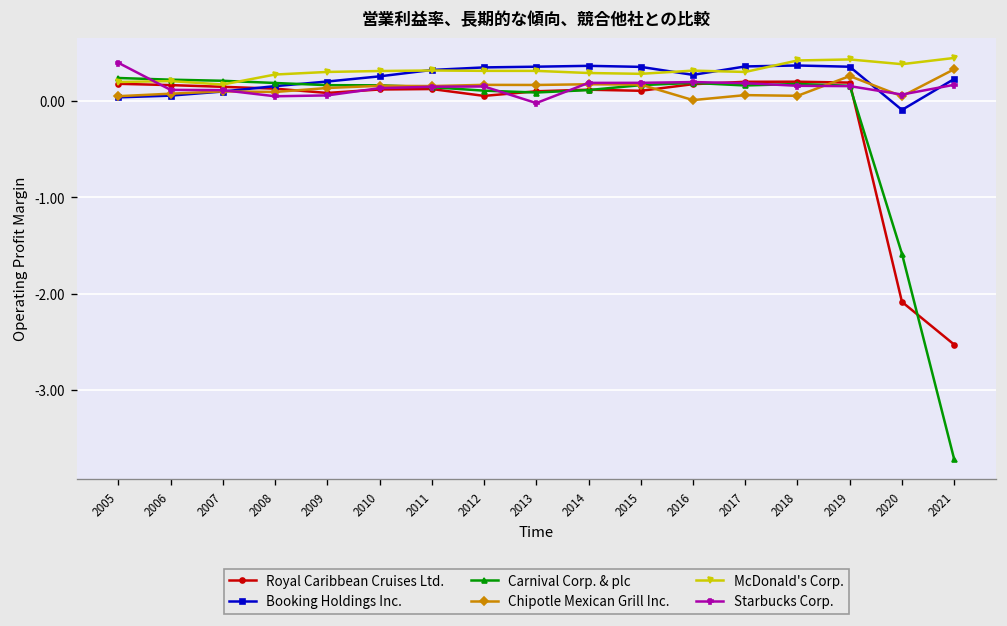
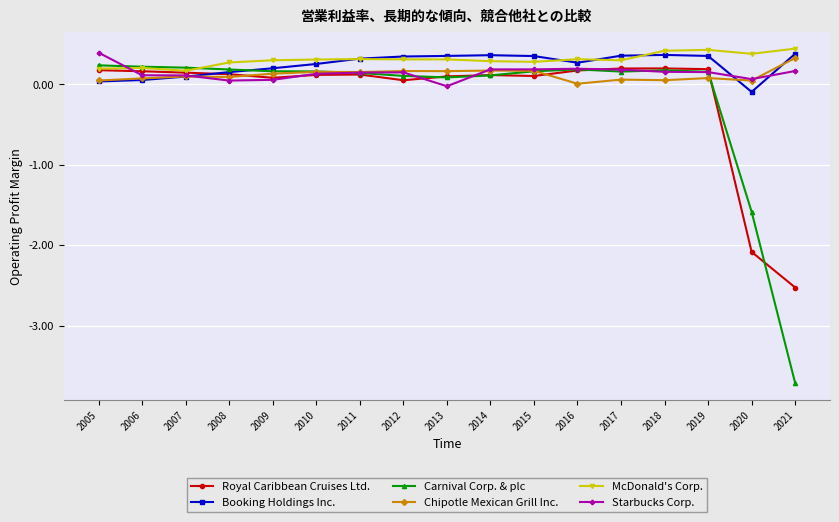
Chipotle Mexican Grill Inc., 2019: 0.3 -> 0.1
Booking Holdings Inc., 2021: 0.2 -> 0.4
